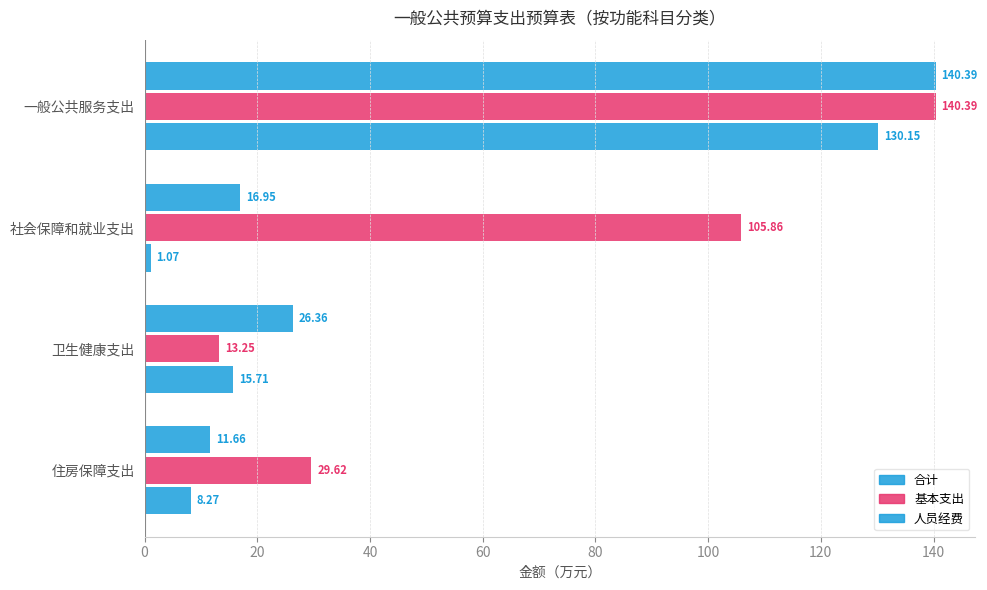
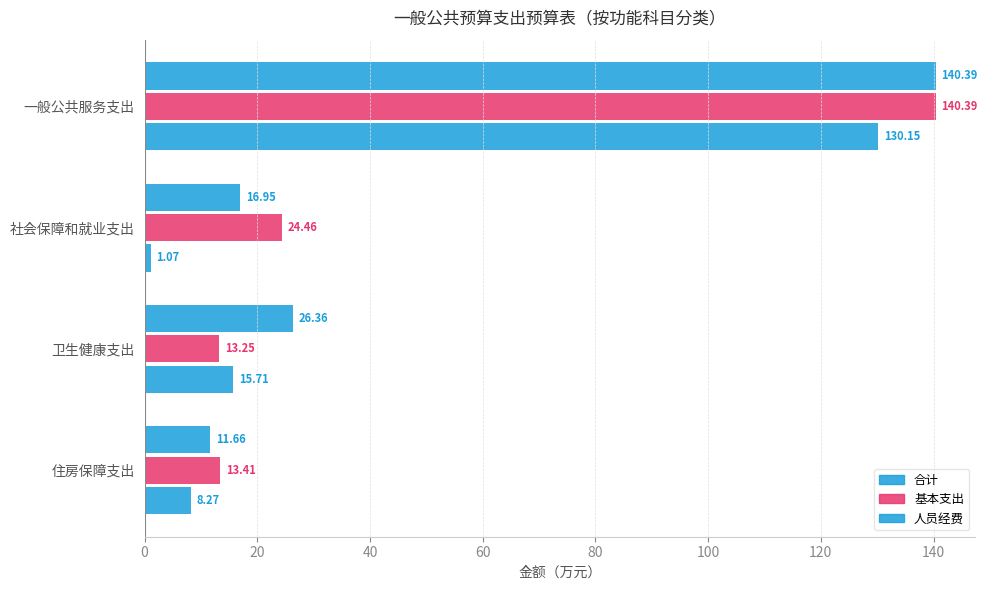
基本支出, 社会保障和就业支出: 105.86 -> 24.46
基本支出, 住房保障支出: 29.62 -> 13.41
